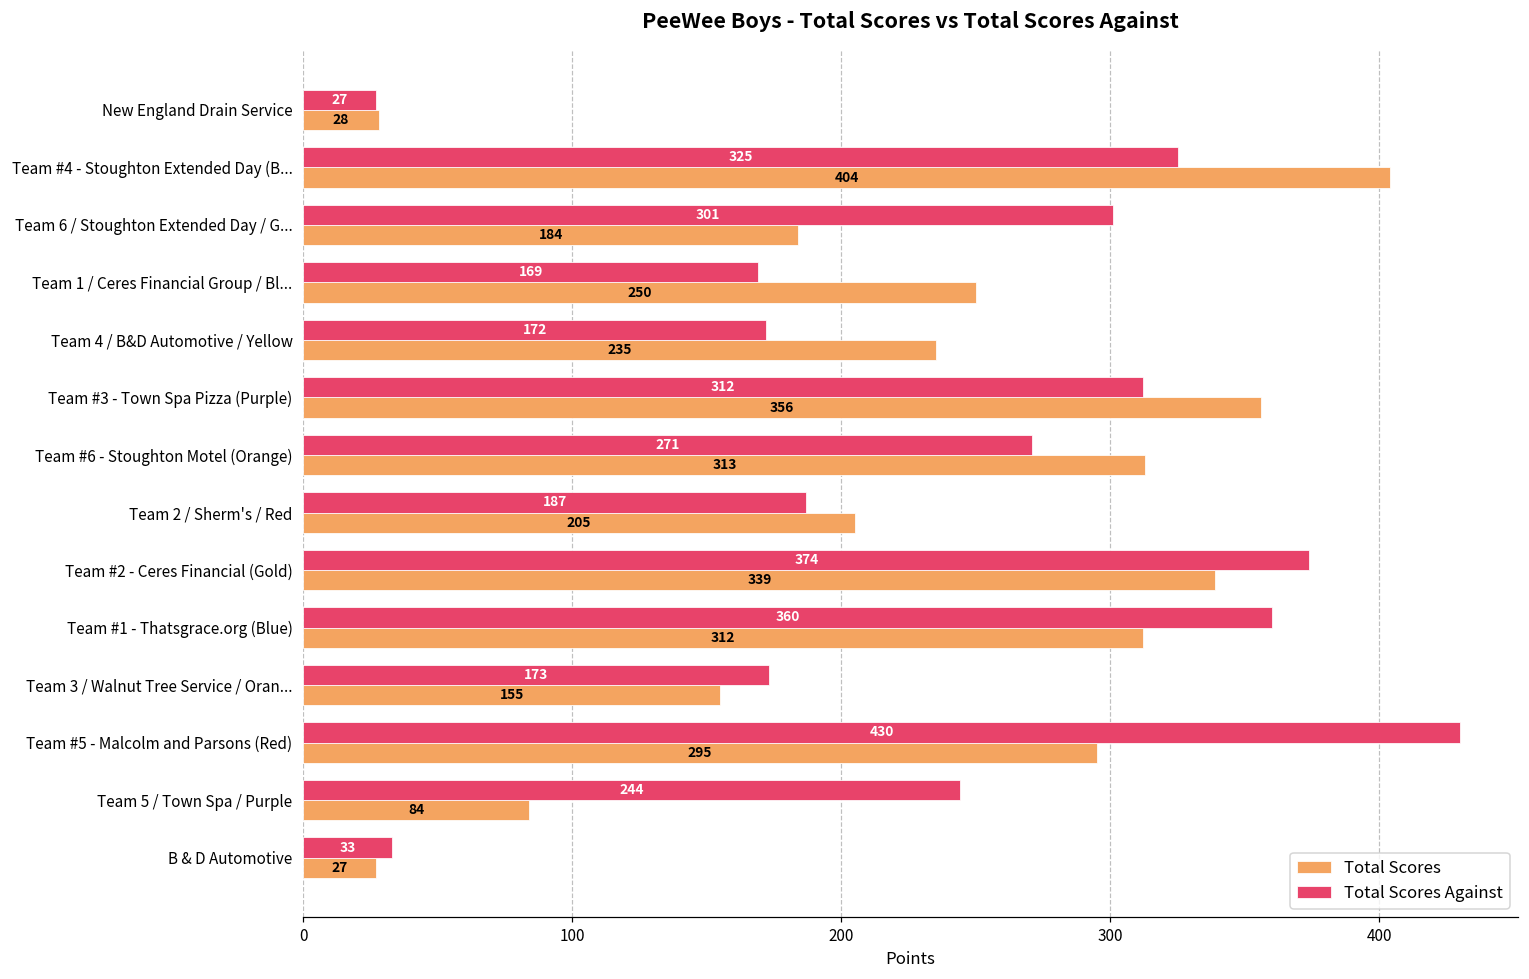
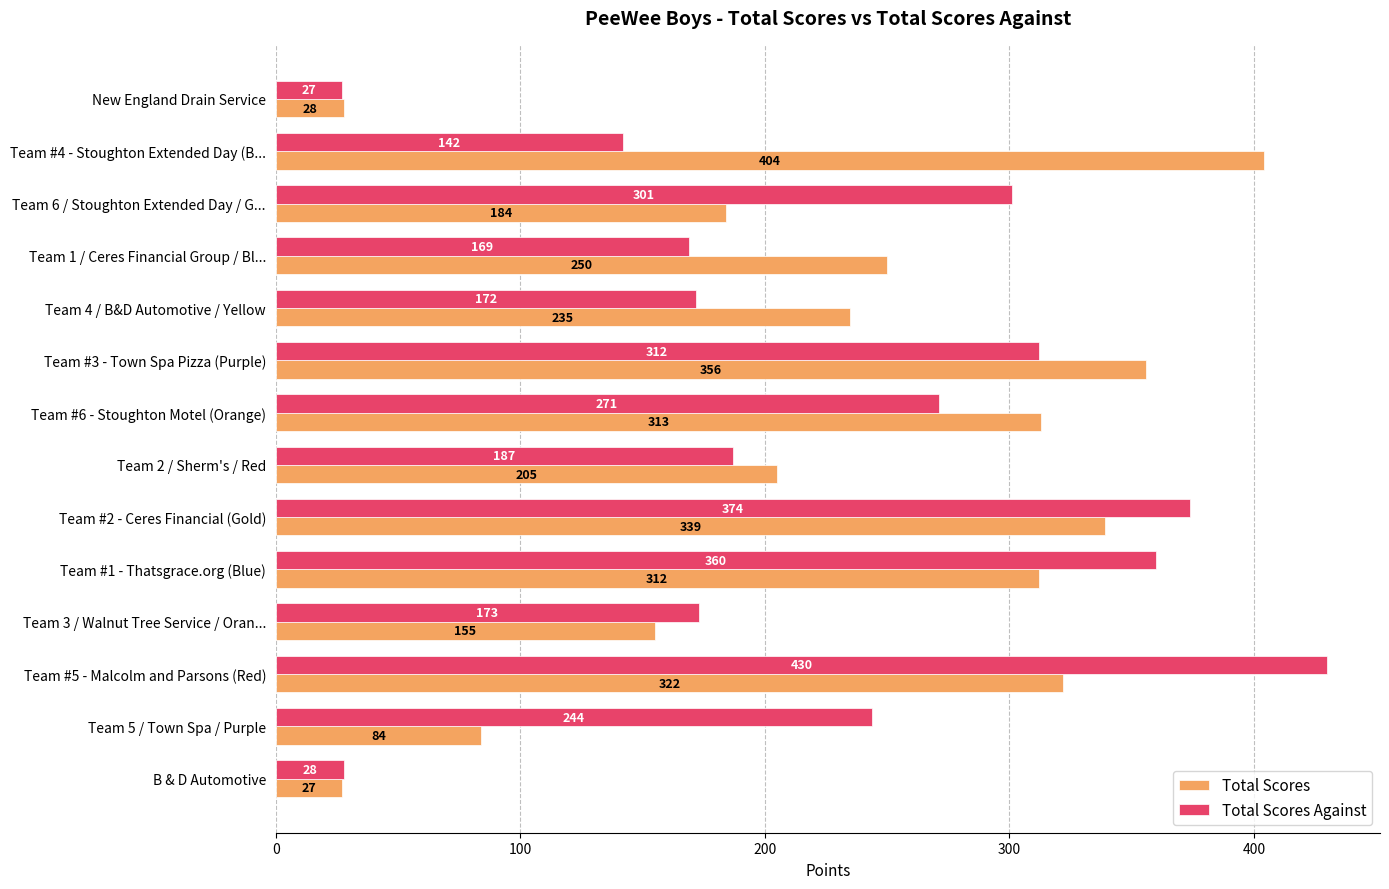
Total Scores Against, Team #4 - Stoughton Extended Day (B...: 325 -> 142
Total Scores, Team #5 - Malcolm and Parsons (Red): 295 -> 322
Total Scores Against, B & D Automotive: 33 -> 28
